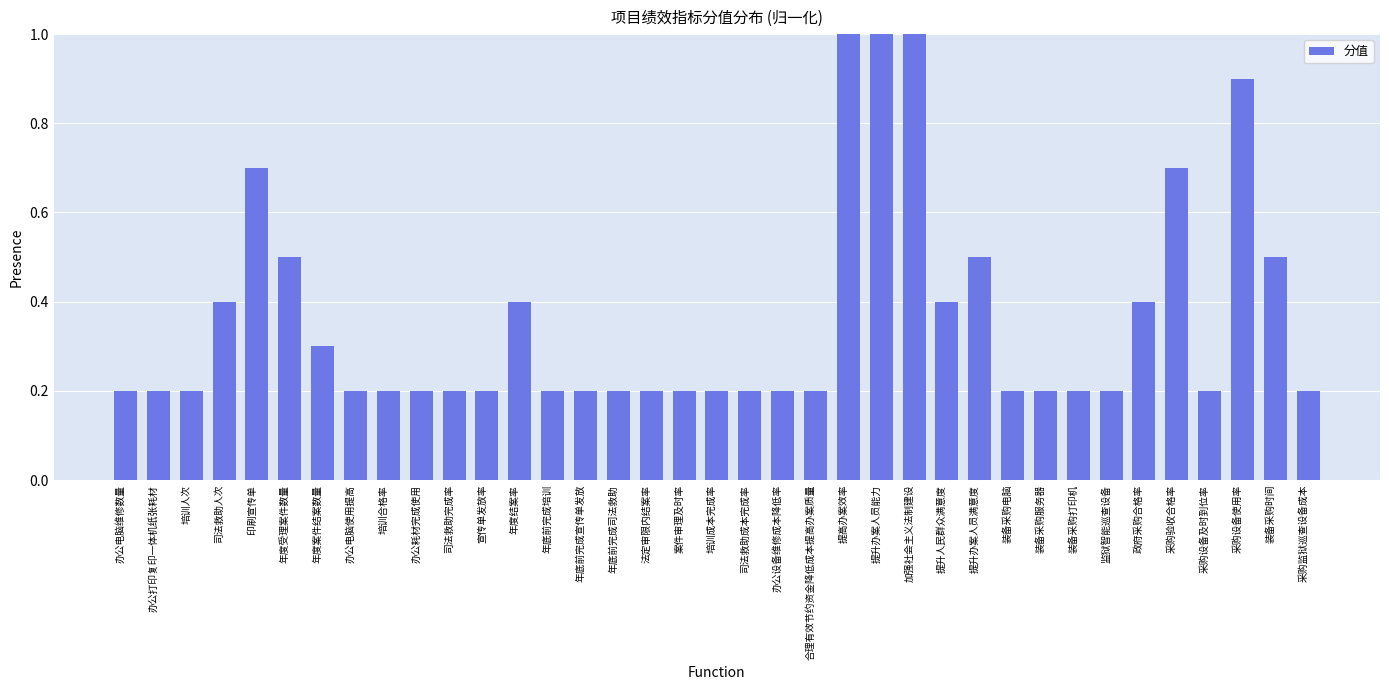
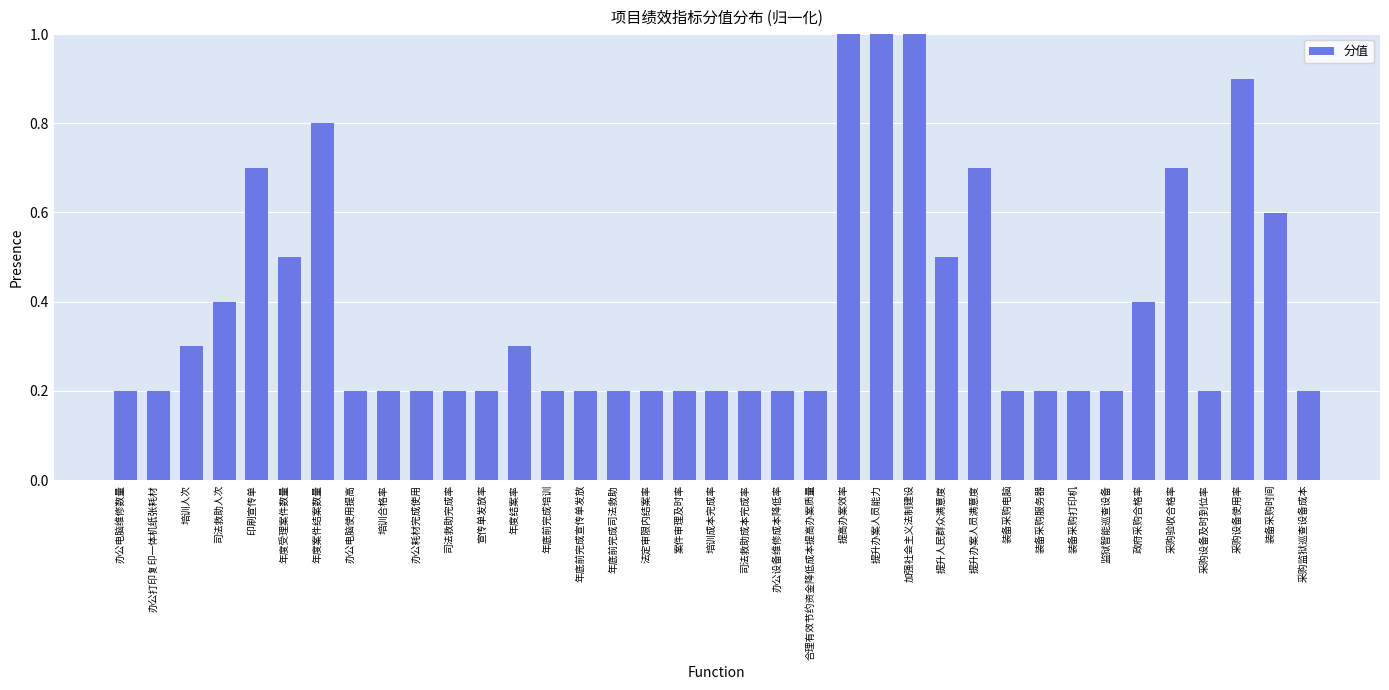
培训人次: 0.20 -> 0.30
年度案件结案数量: 0.30 -> 0.80
年度结案率: 0.40 -> 0.30
提升人民群众满意度: 0.40 -> 0.50
提升办案人员满意度: 0.50 -> 0.70
装备采购时间: 0.50 -> 0.60
